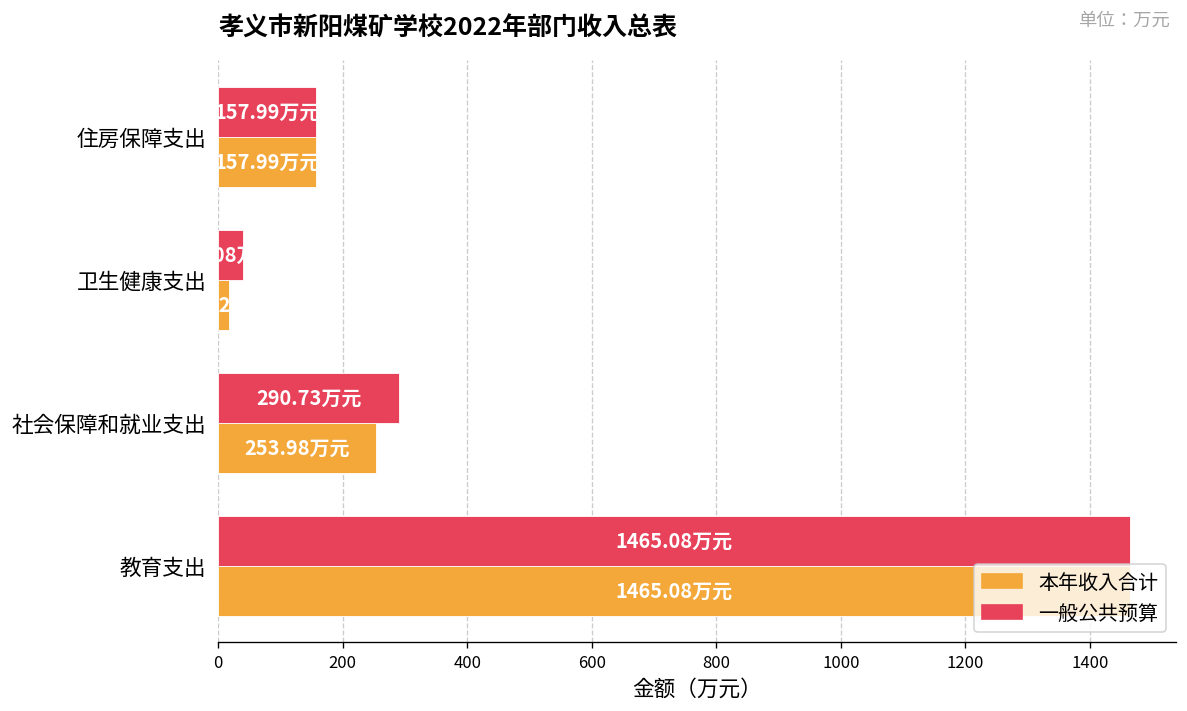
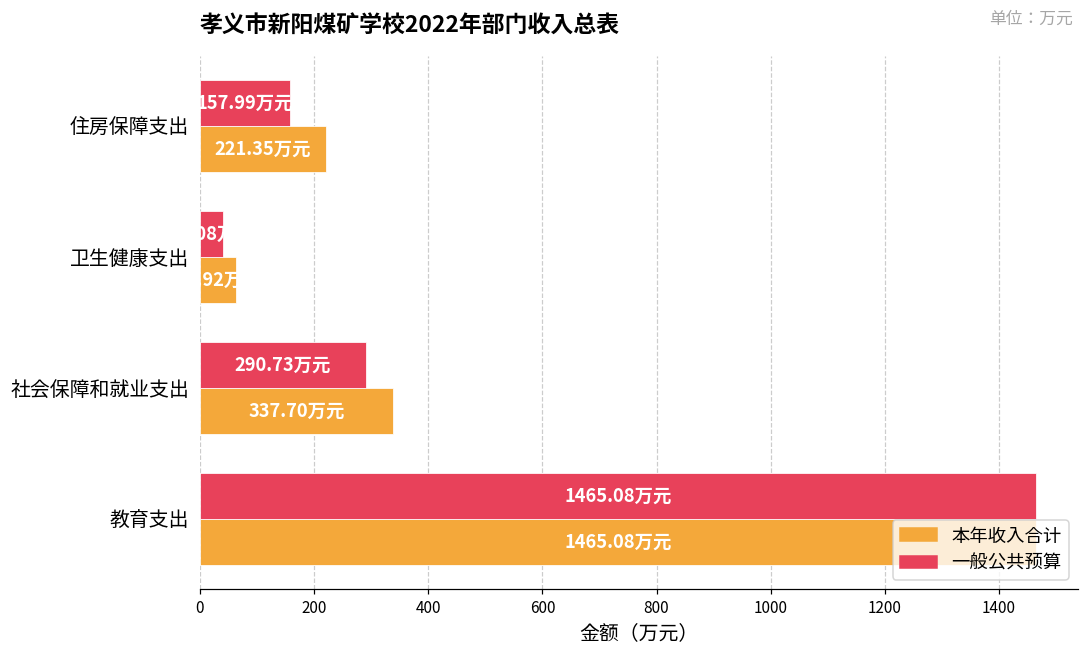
本年收入合计, 住房保障支出: 157.99 -> 221.35
本年收入合计, 卫生健康支出: 20 -> 60
本年收入合计, 社会保障和就业支出: 253.98 -> 337.70
